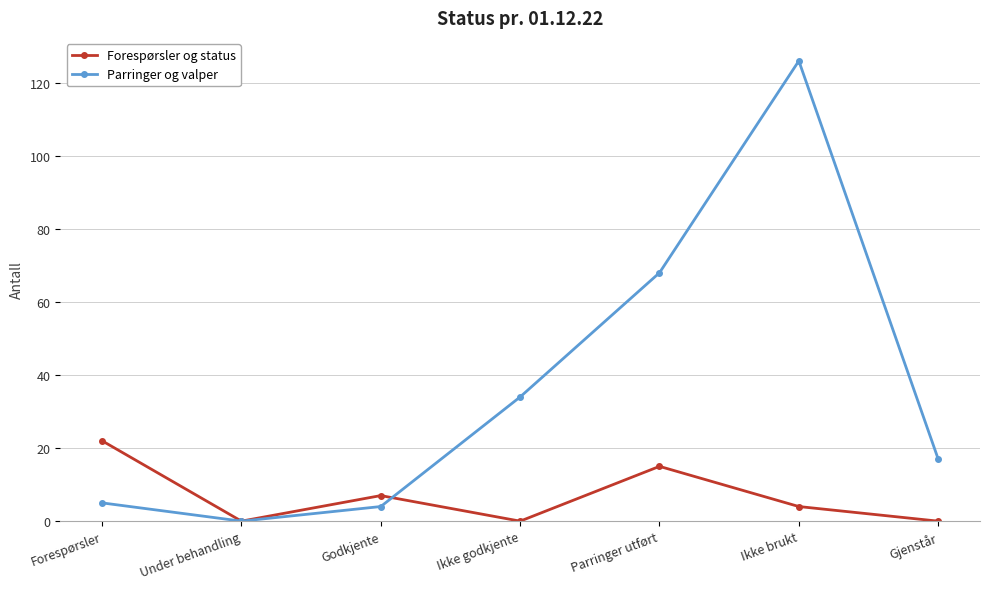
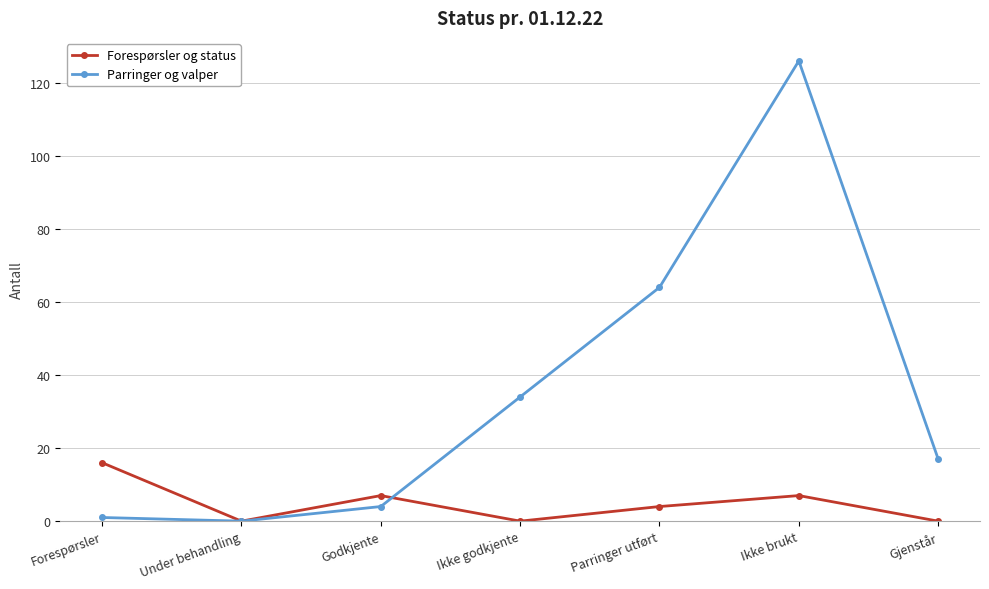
Forespørsler og status, Forespørsler: 22 -> 16
Parringer og valper, Forespørsler: 5 -> 1
Forespørsler og status, Parringer utført: 15 -> 4
Parringer og valper, Parringer utført: 68 -> 64
Forespørsler og status, Ikke brukt: 4 -> 7
